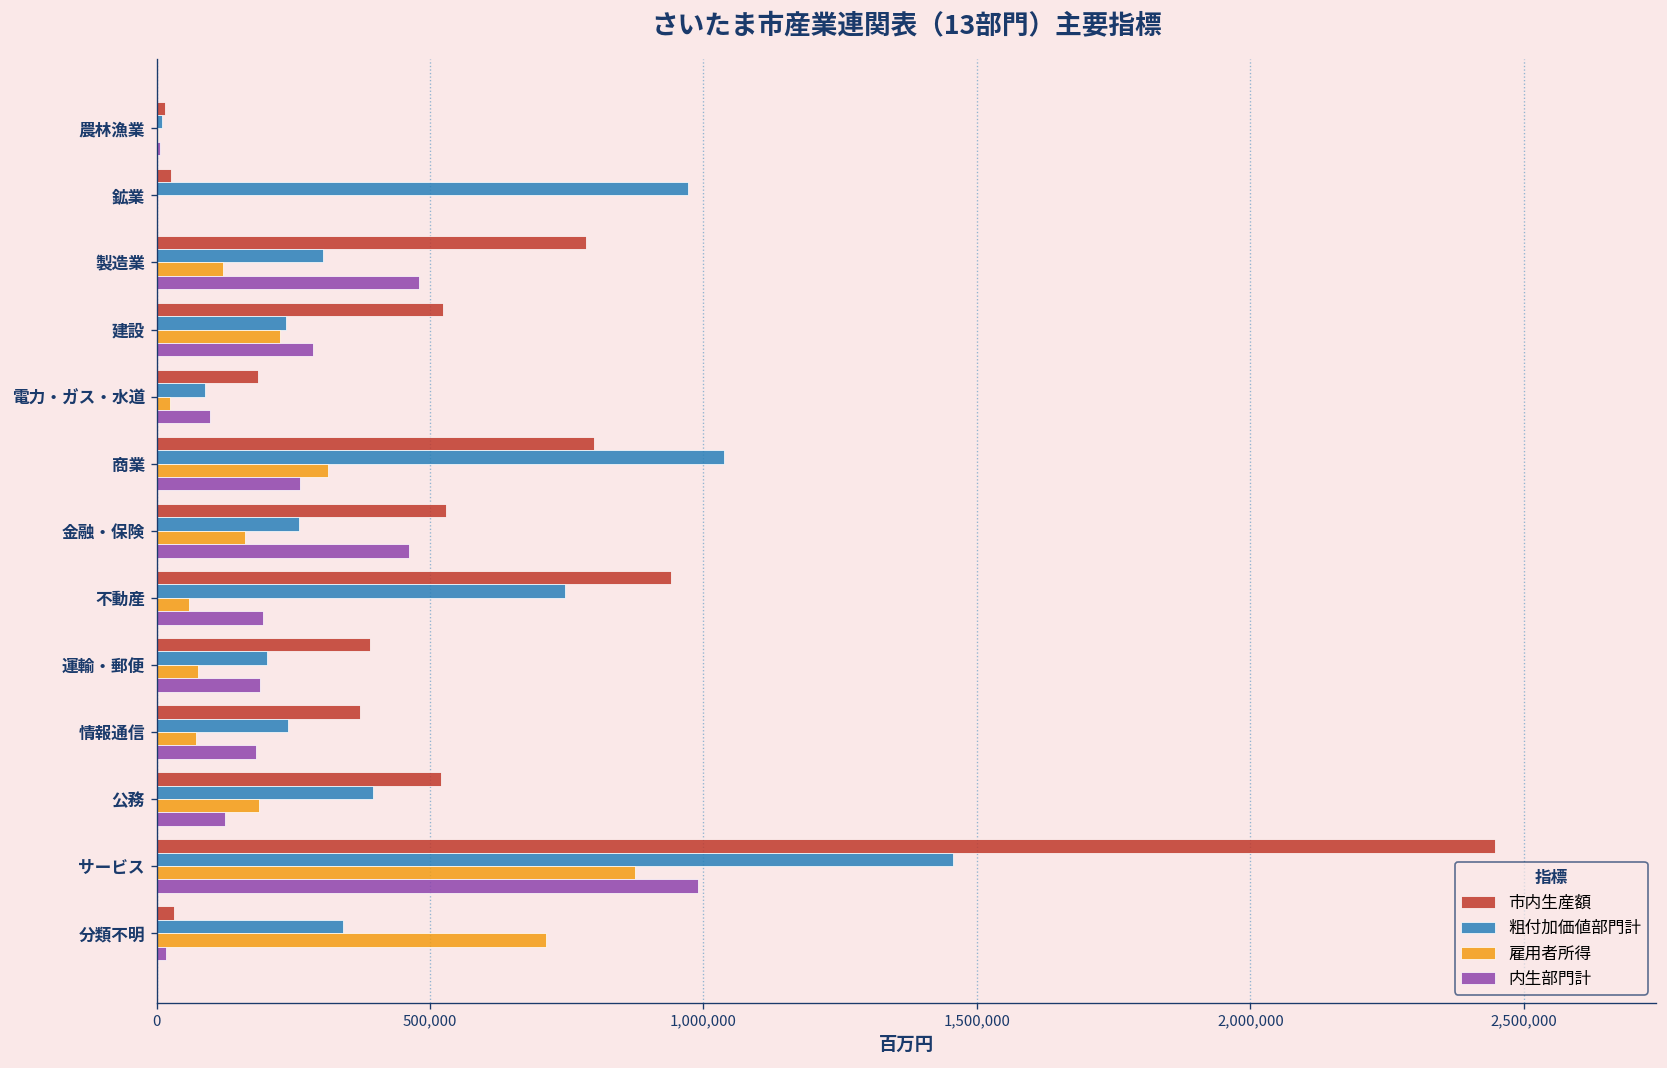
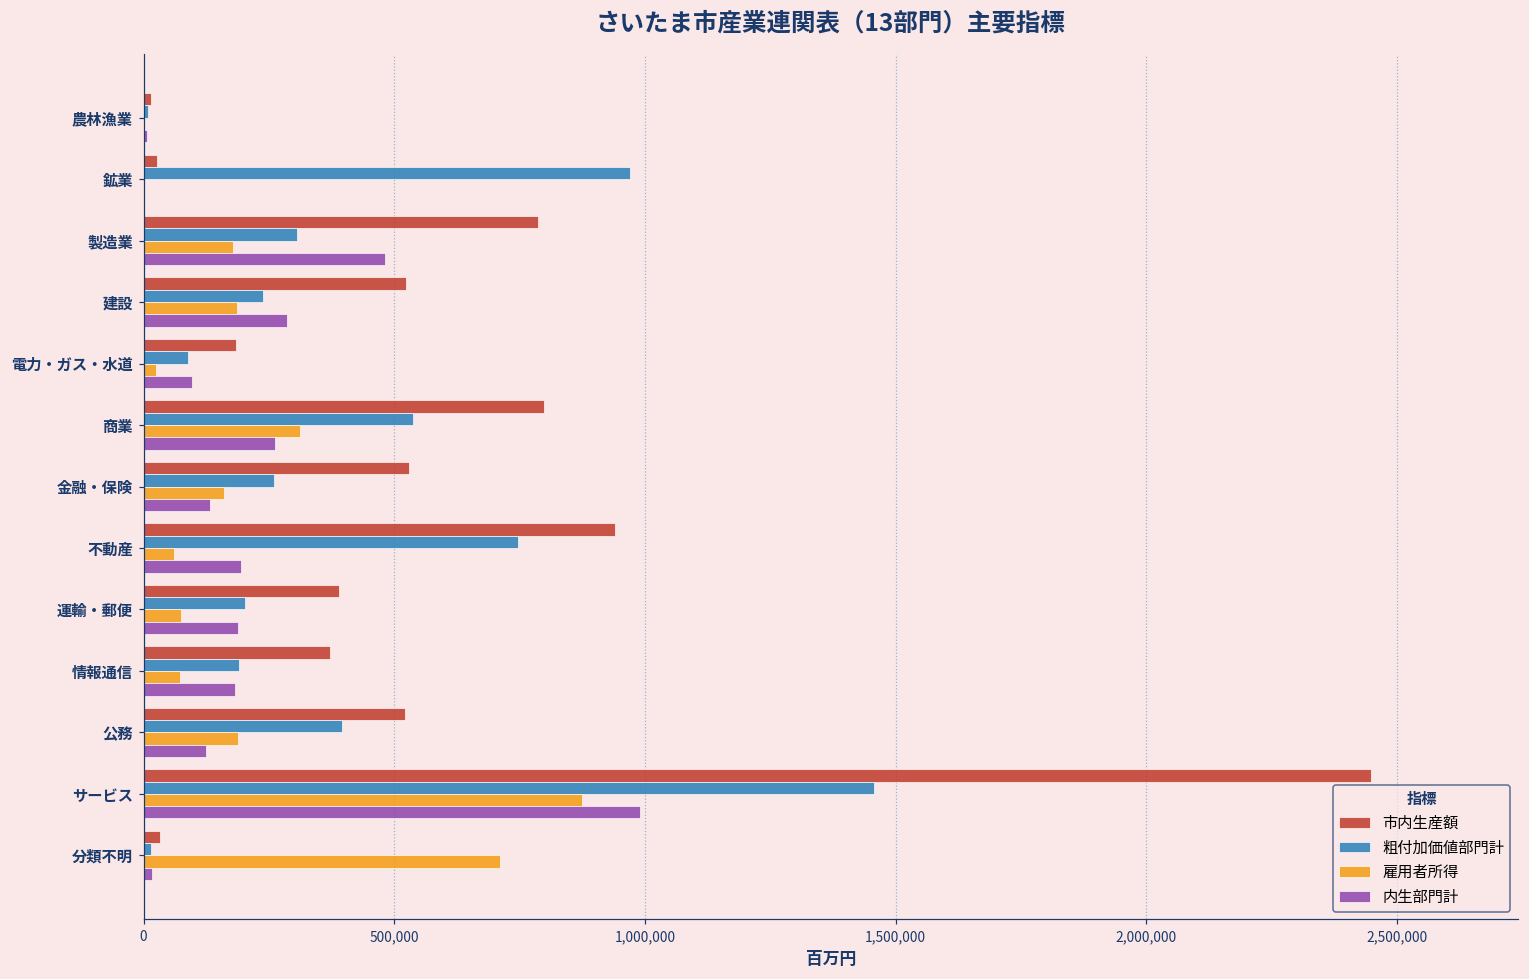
雇用者所得, 製造業: 120,000 -> 180,000
雇用者所得, 建設: 230,000 -> 190,000
粗付加価値部門計, 商業: 1,040,000 -> 540,000
内生部門計, 金融・保険: 460,000 -> 130,000
粗付加価値部門計, 情報通信: 240,000 -> 190,000
粗付加価値部門計, 分類不明: 340,000 -> 20,000
